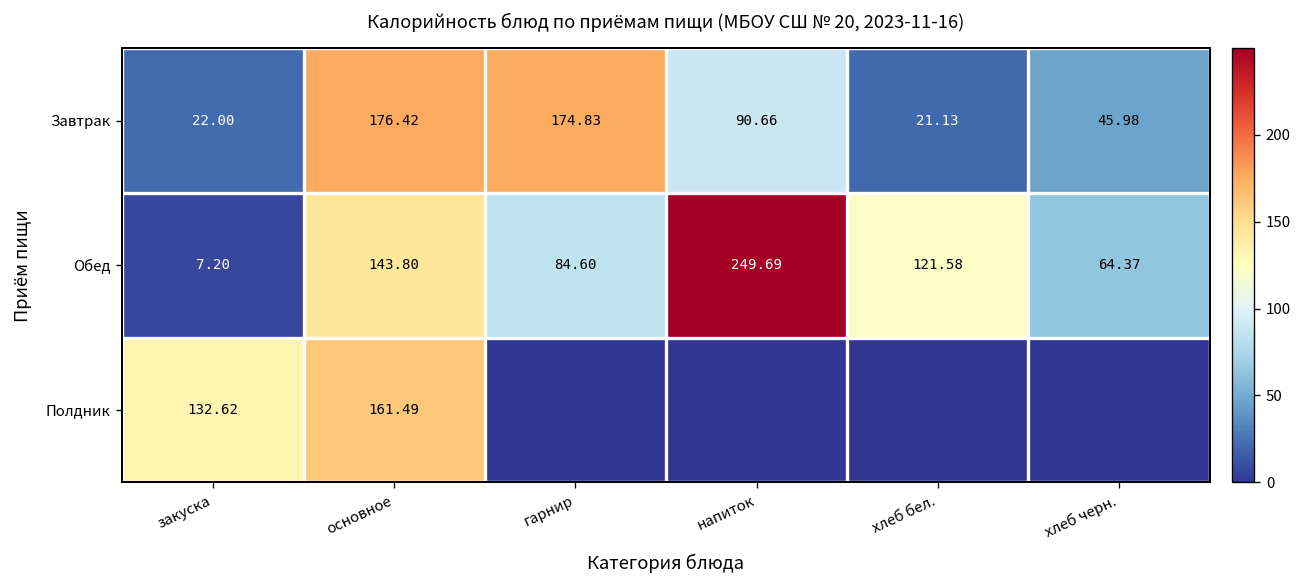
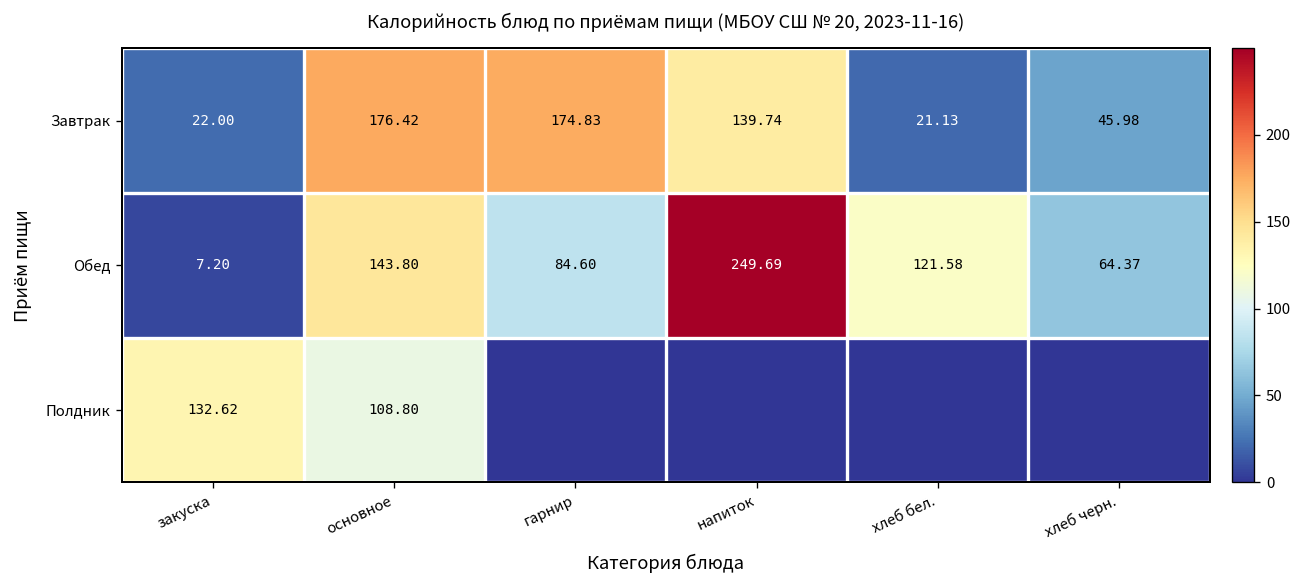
Завтрак, напиток: 90.66 -> 139.74
Полдник, основное: 161.49 -> 108.80
